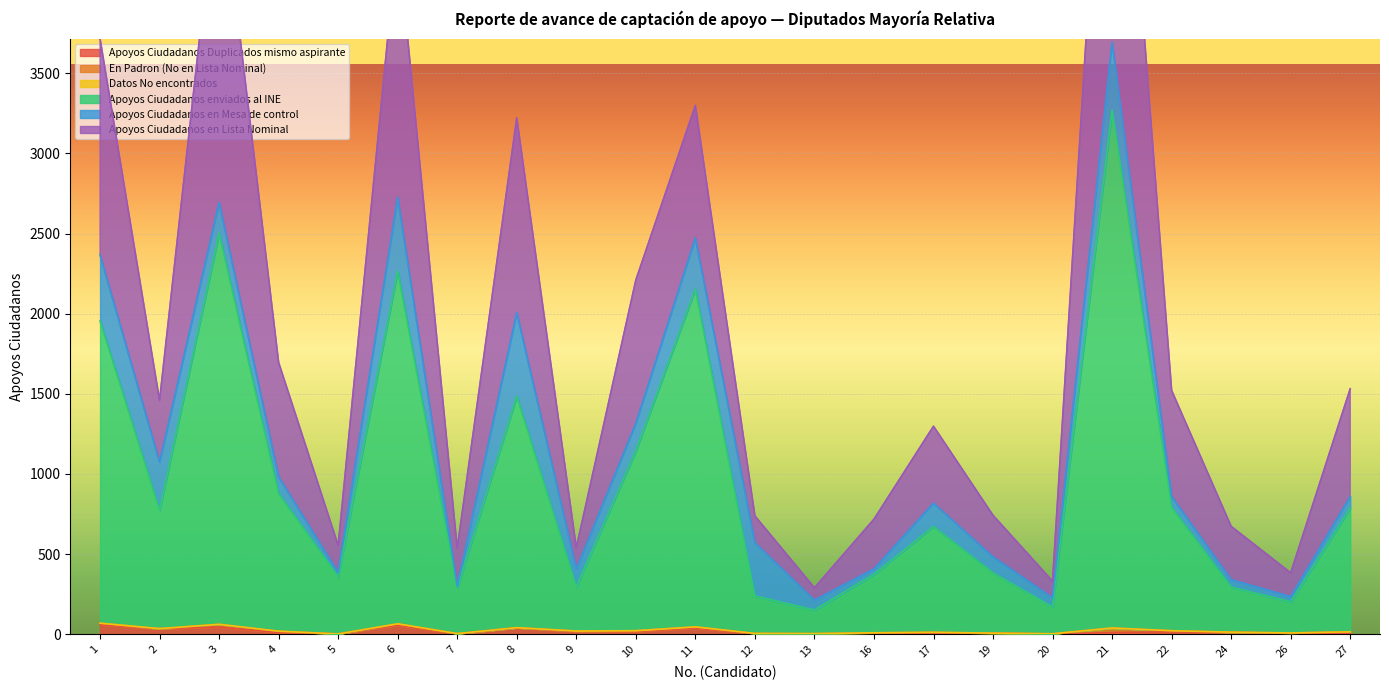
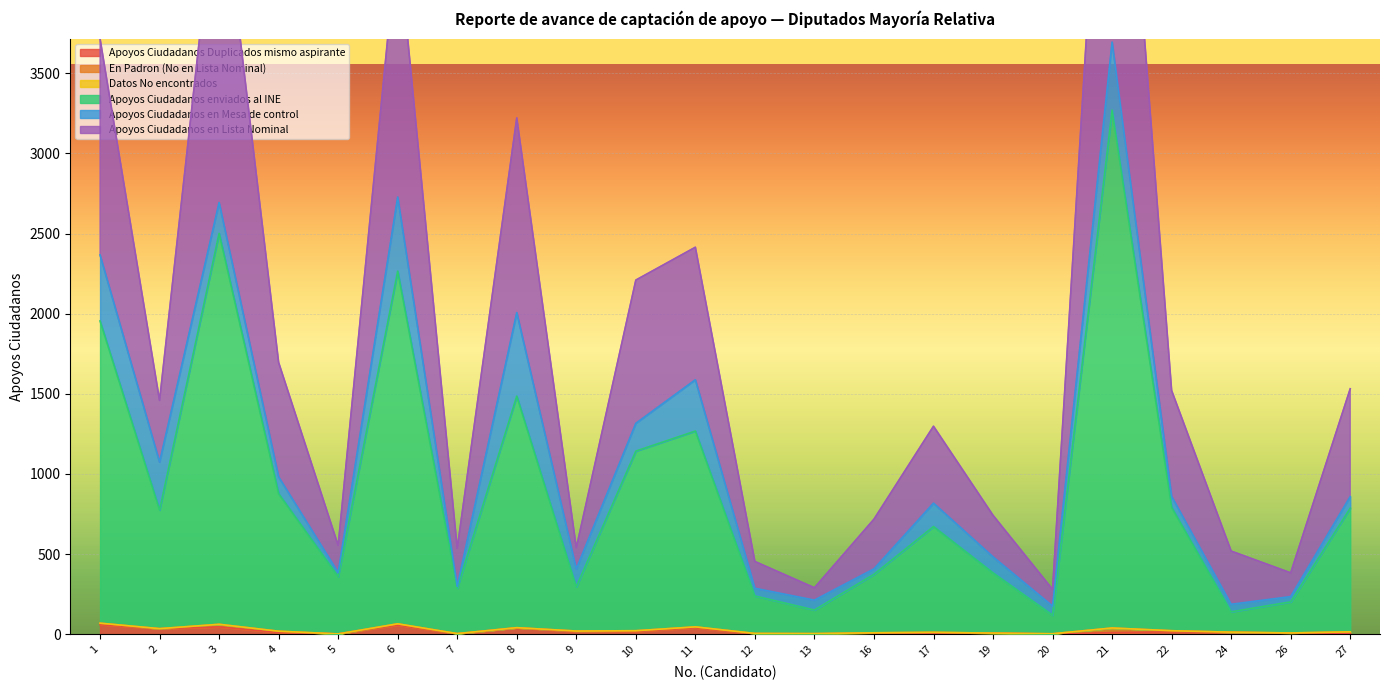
Apoyos Ciudadanos enviados al INE, 11: 2110 -> 1220
Apoyos Ciudadanos en Mesa de control, 12: 330 -> 50
Apoyos Ciudadanos enviados al INE, 20: 170 -> 120
Apoyos Ciudadanos enviados al INE, 24: 280 -> 130
